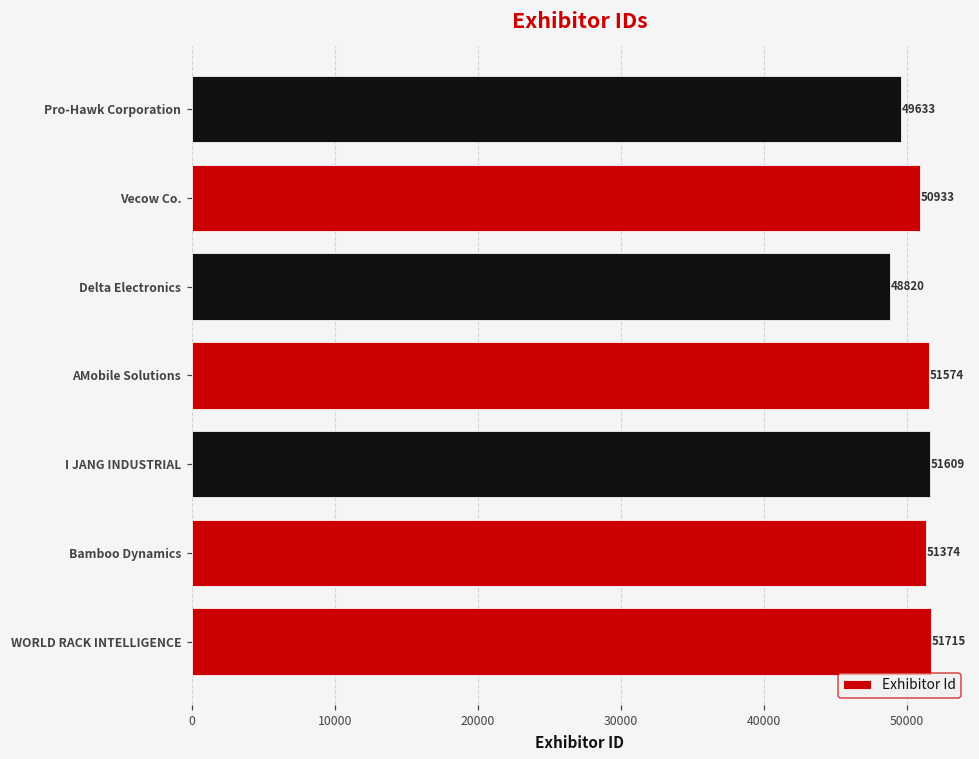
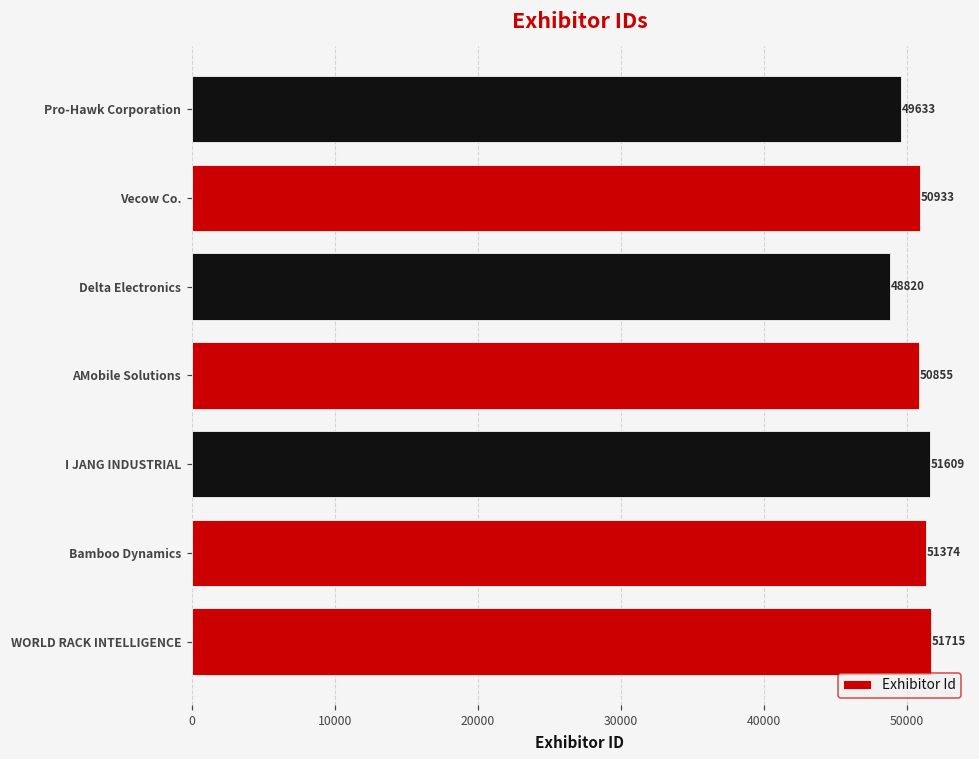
AMobile Solutions: 51574 -> 50855
